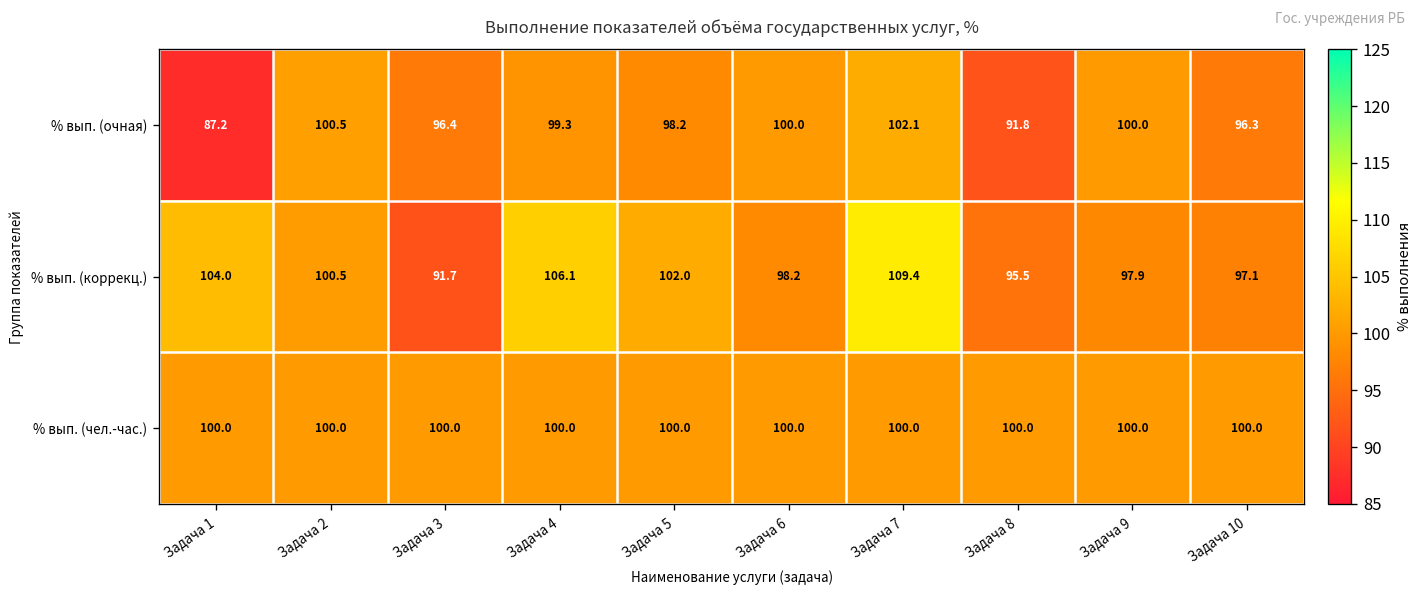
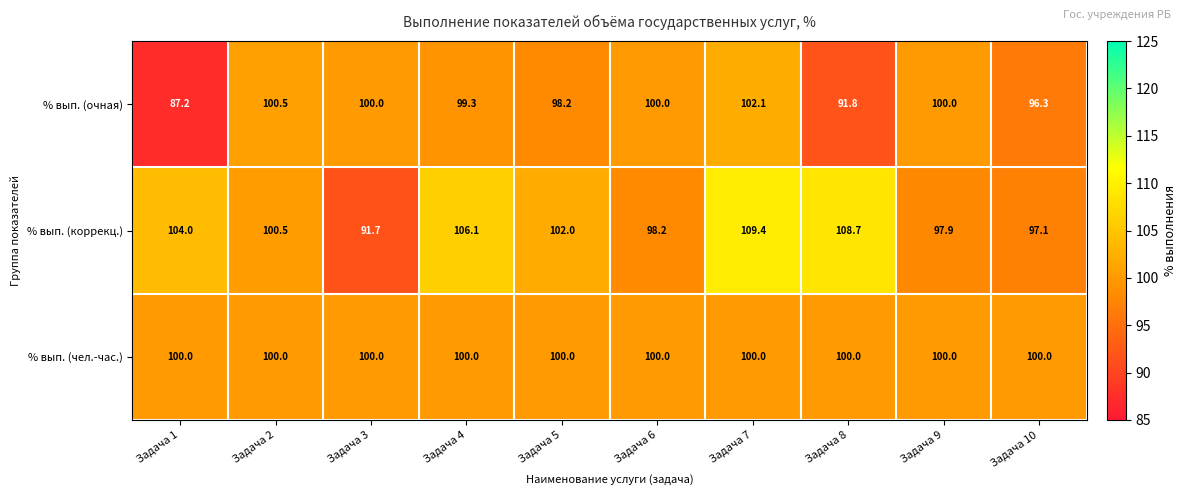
% вып. (очная), Задача 3: 96.4 -> 100.0
% вып. (коррекц.), Задача 8: 95.5 -> 108.7
